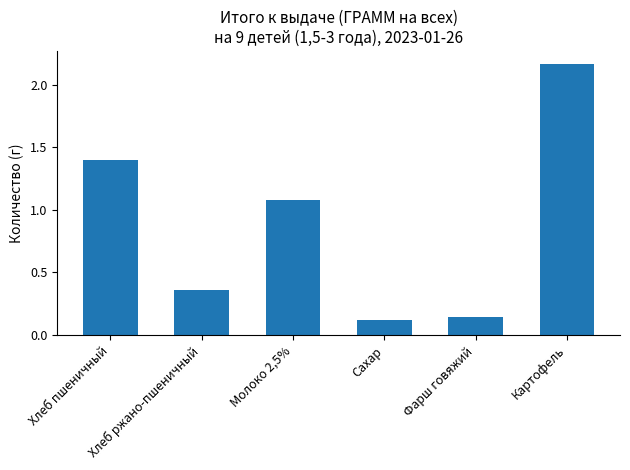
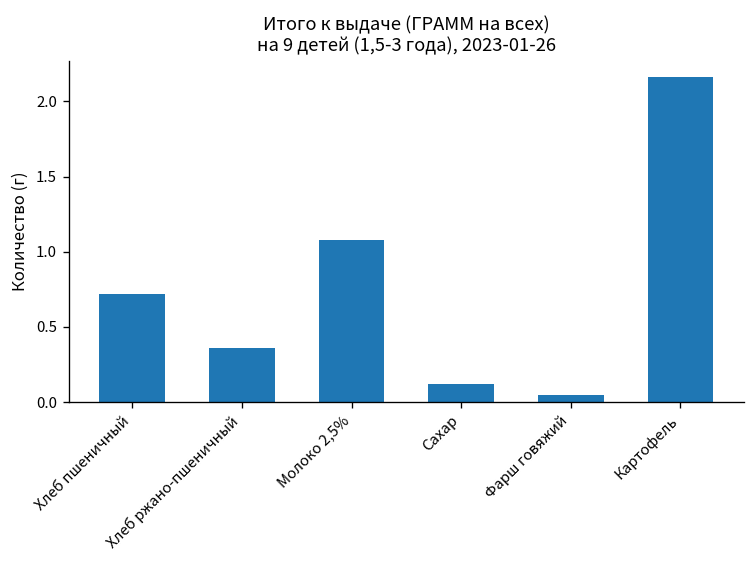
Хлеб пшеничный: 1.40 -> 0.72
Фарш говяжий: 0.15 -> 0.05
